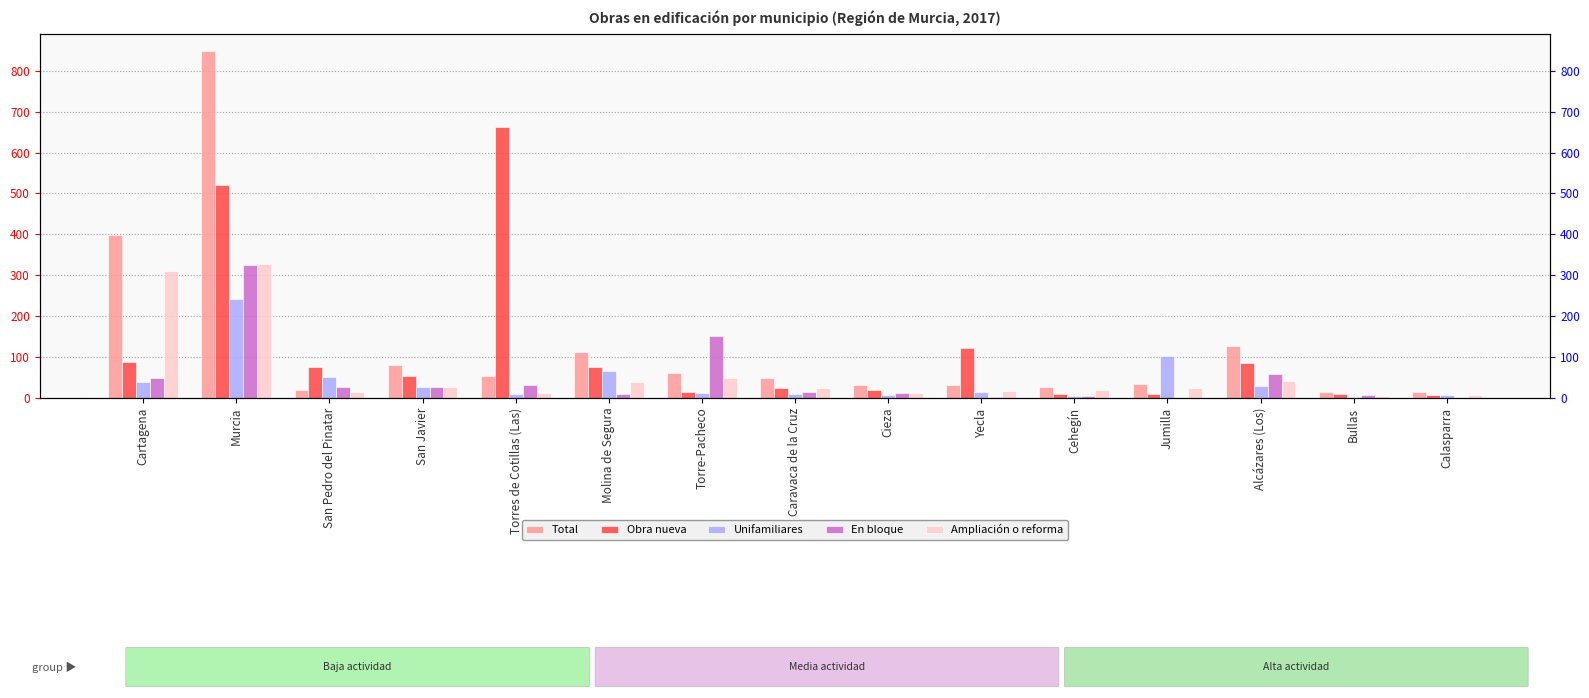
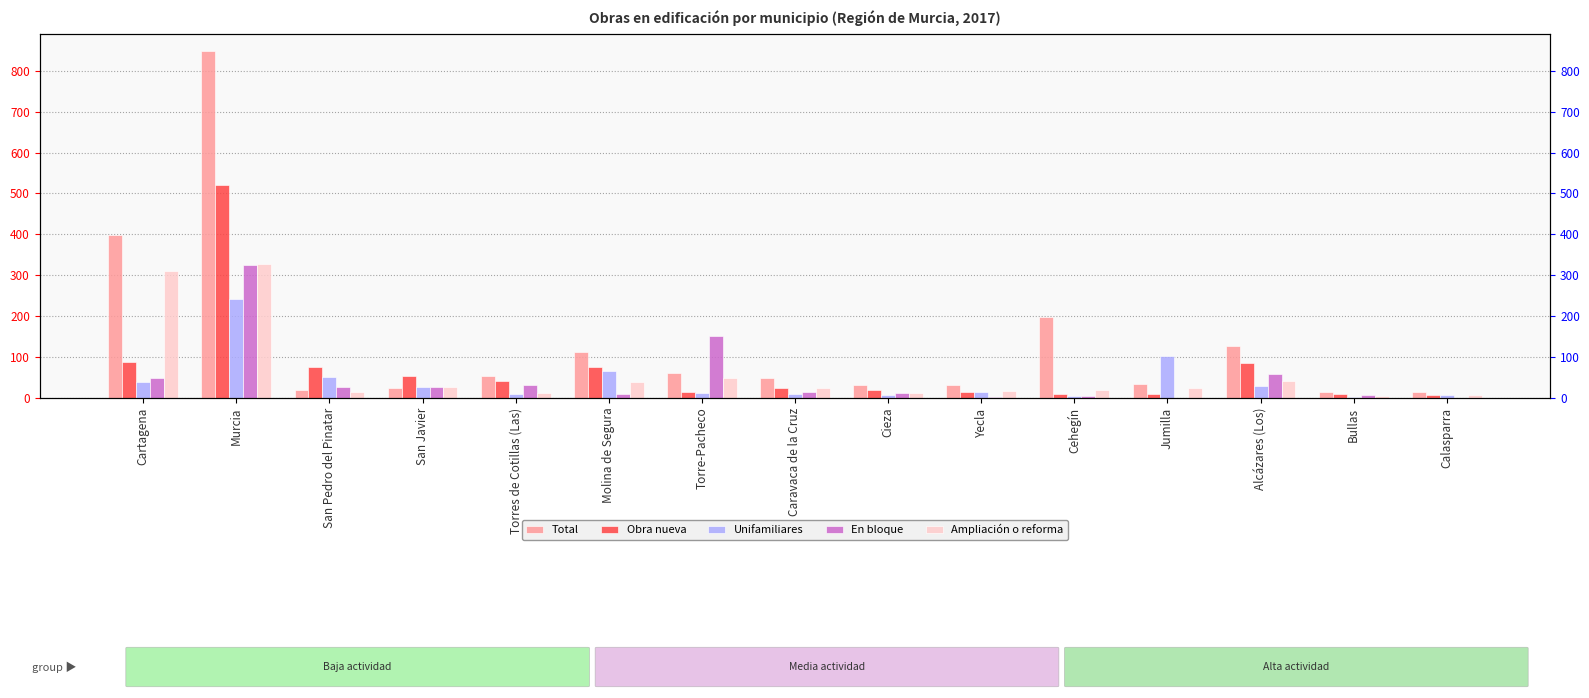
Total, San Javier: 80 -> 20
Obra nueva, Torres de Cotillas (Las): 660 -> 40
Obra nueva, Yecla: 120 -> 20
Total, Cehegín: 30 -> 200
